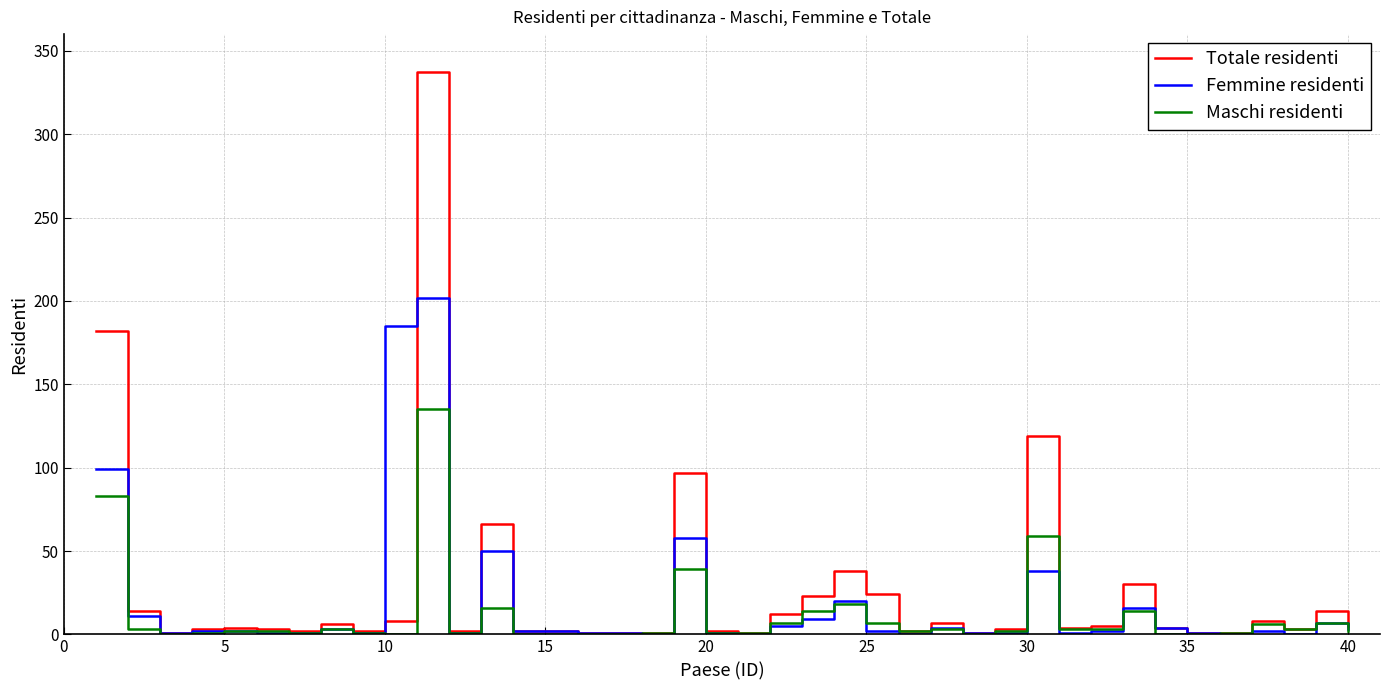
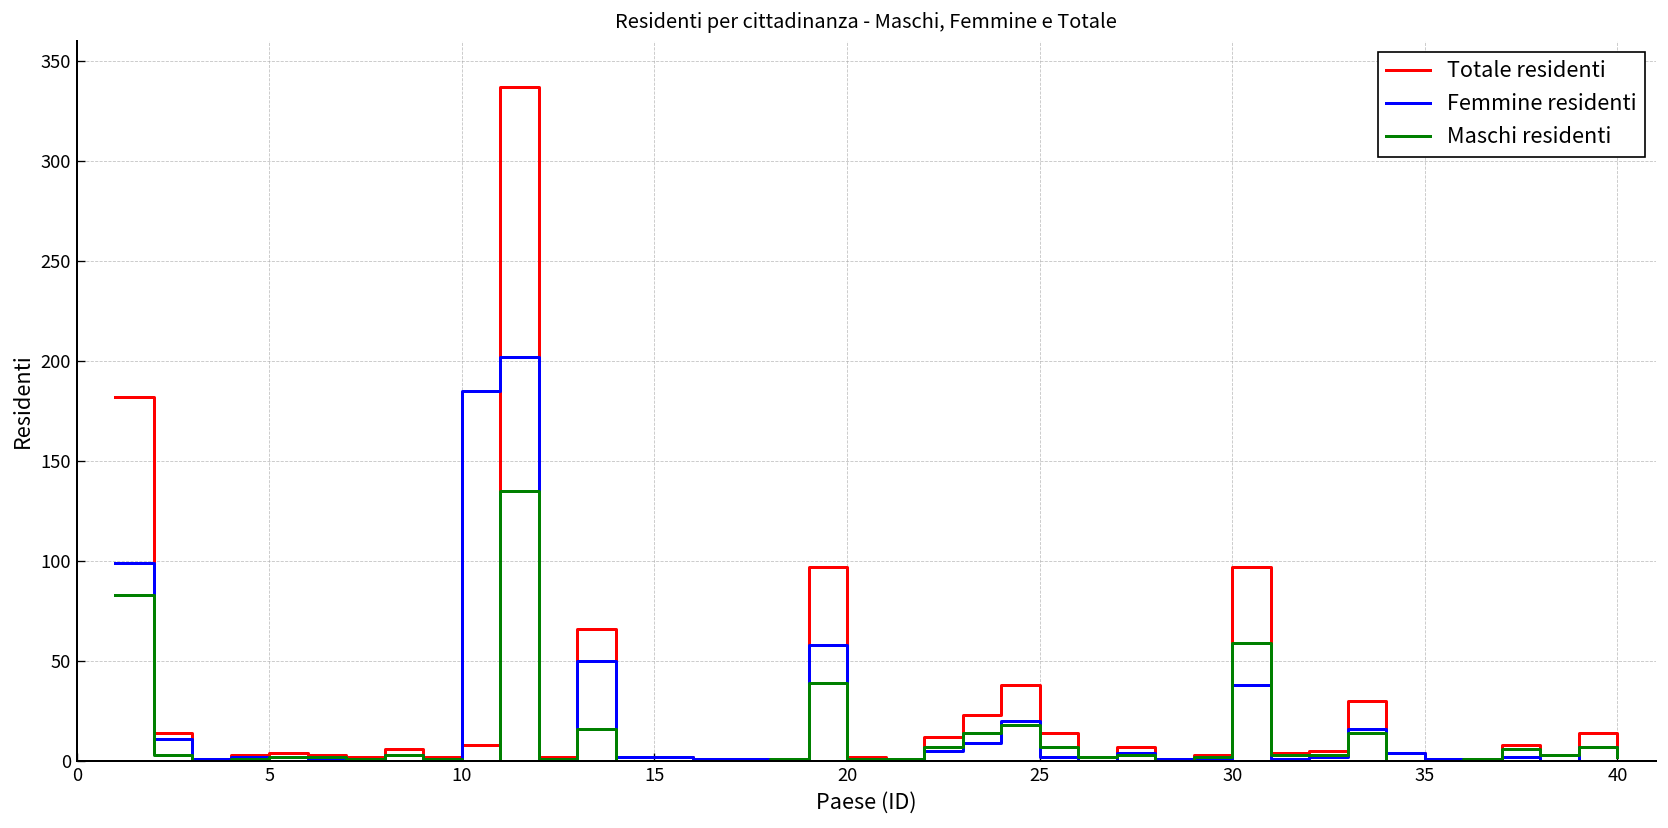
Totale residenti, 25: 24 -> 14
Totale residenti, 30: 119 -> 97
